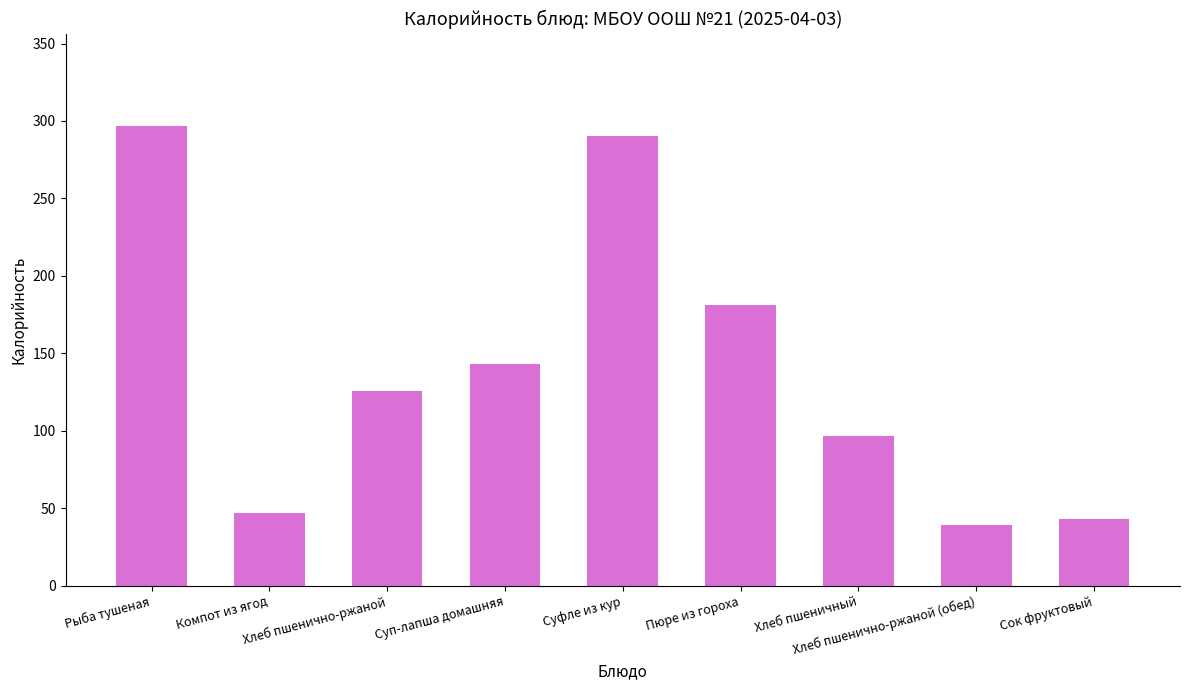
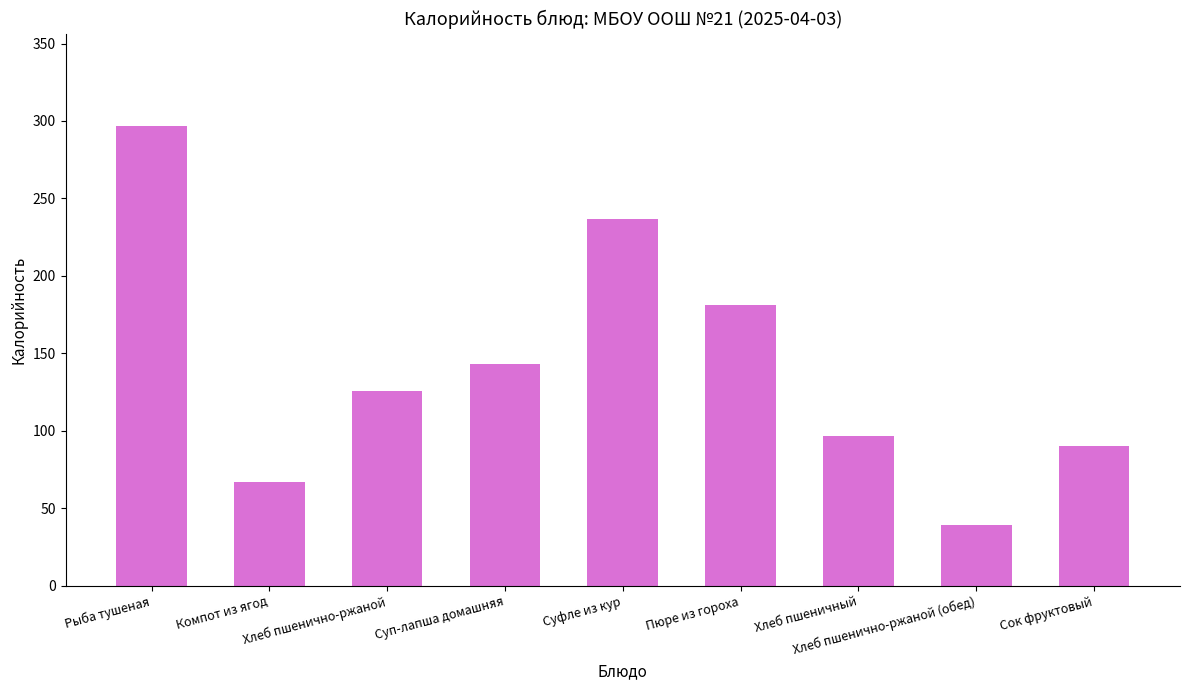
Компот из ягод: 47 -> 67
Суфле из кур: 290 -> 237
Сок фруктовый: 43 -> 90
